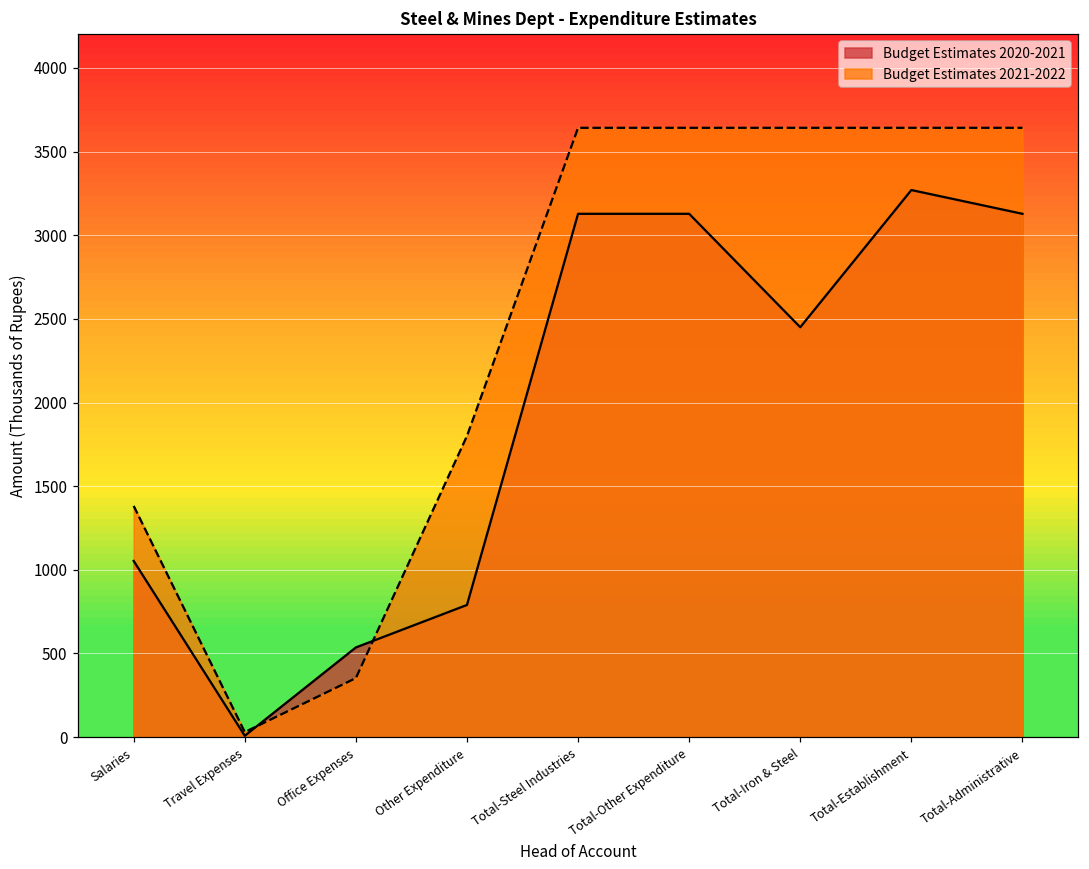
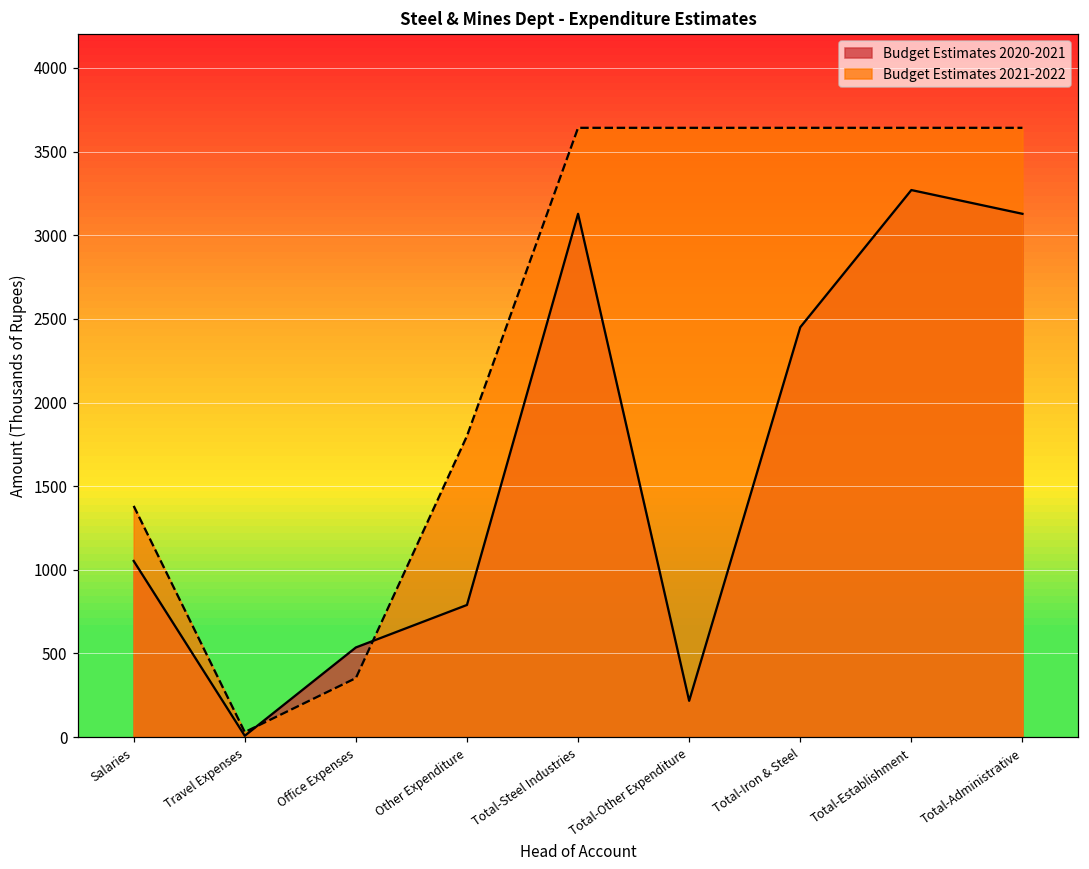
Budget Estimates 2020-2021, Total-Other Expenditure: 3130 -> 220
